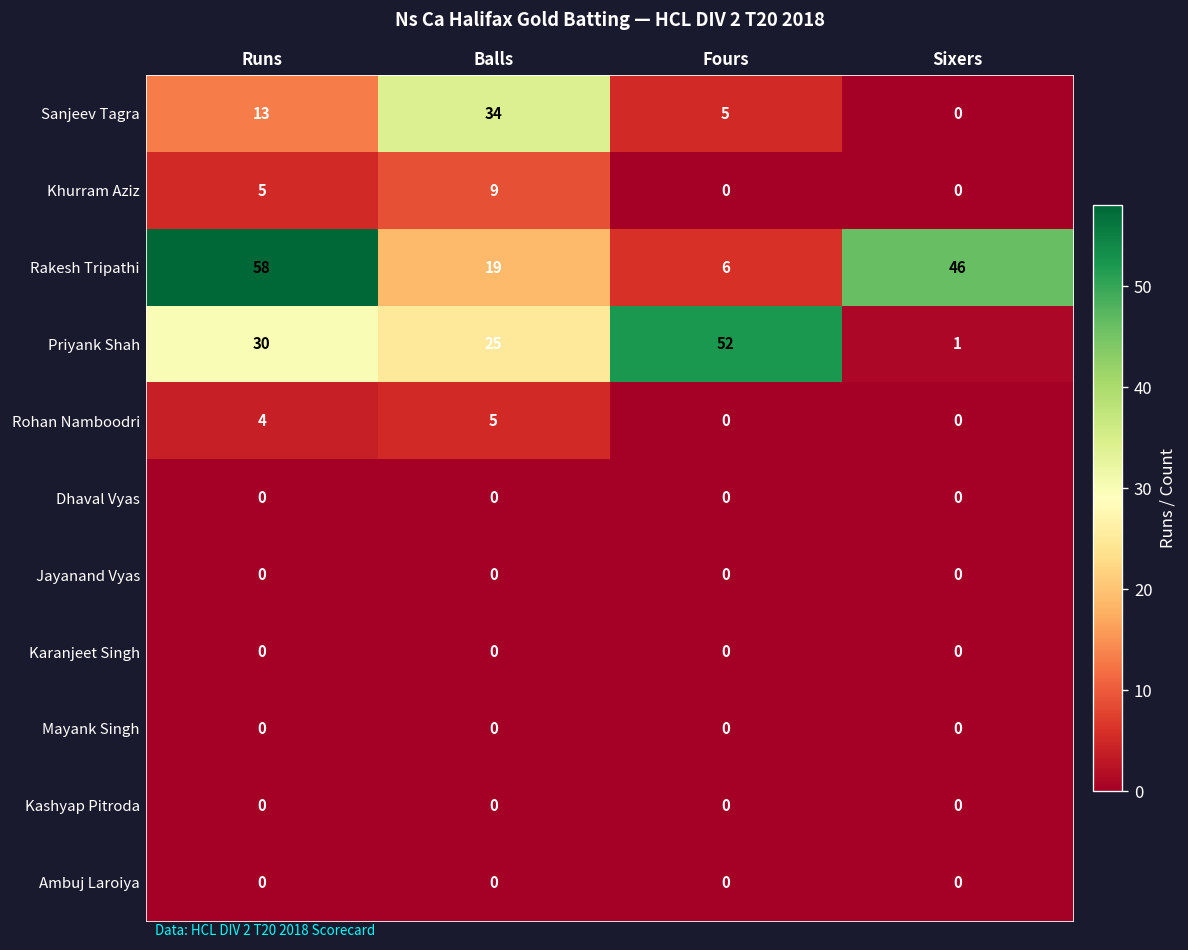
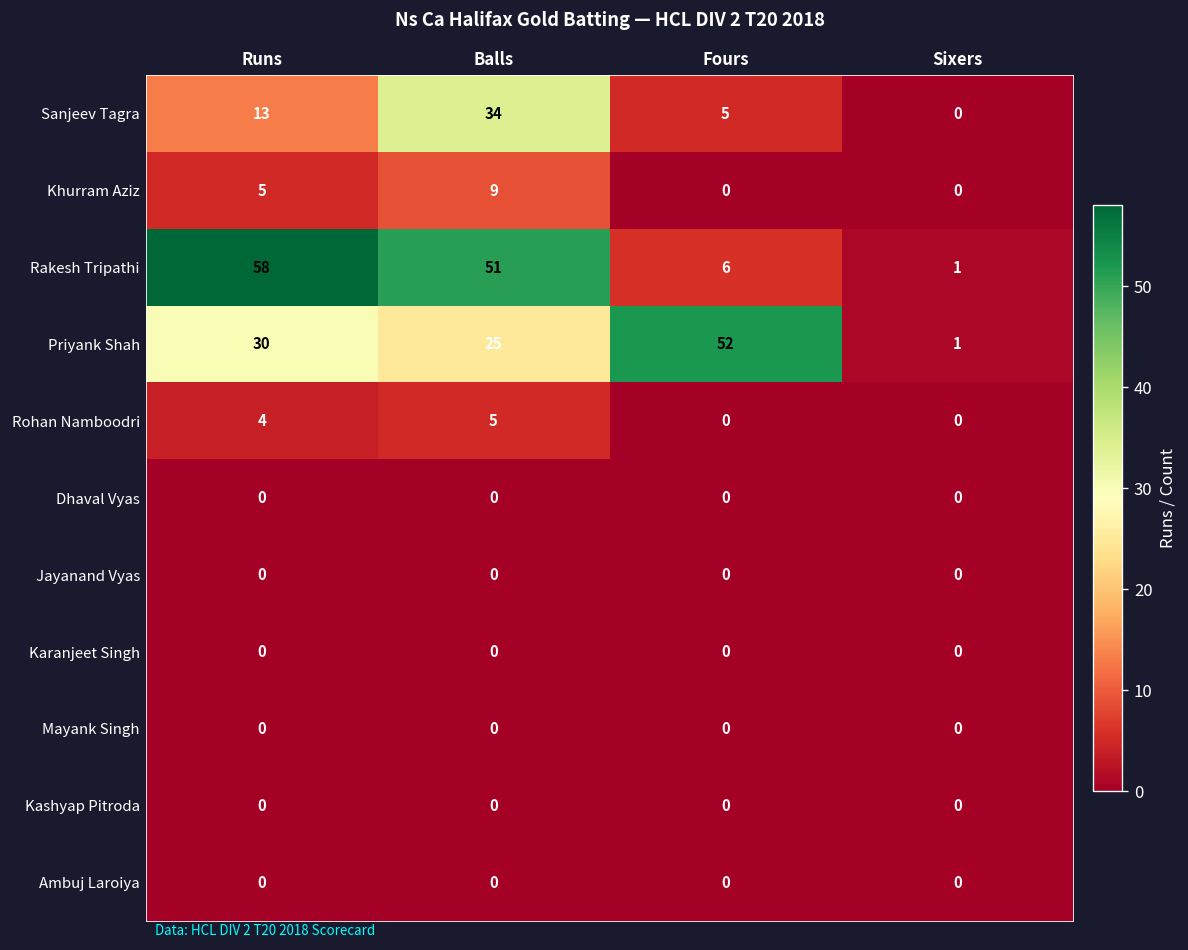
Rakesh Tripathi, Balls: 19 -> 51
Rakesh Tripathi, Sixers: 46 -> 1
